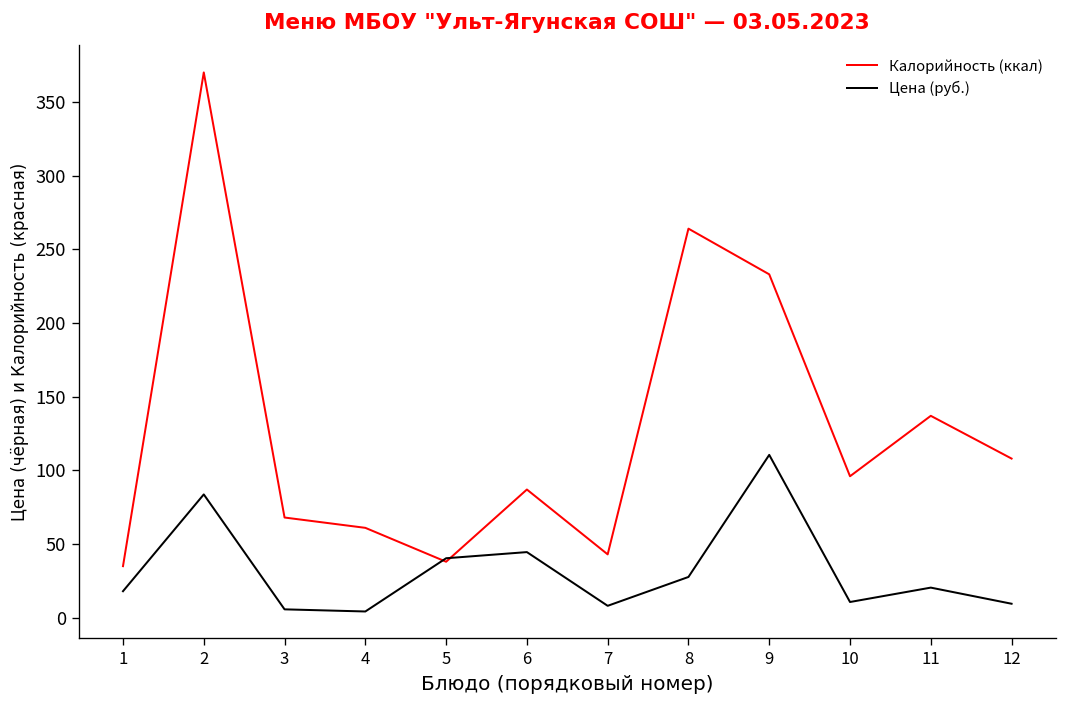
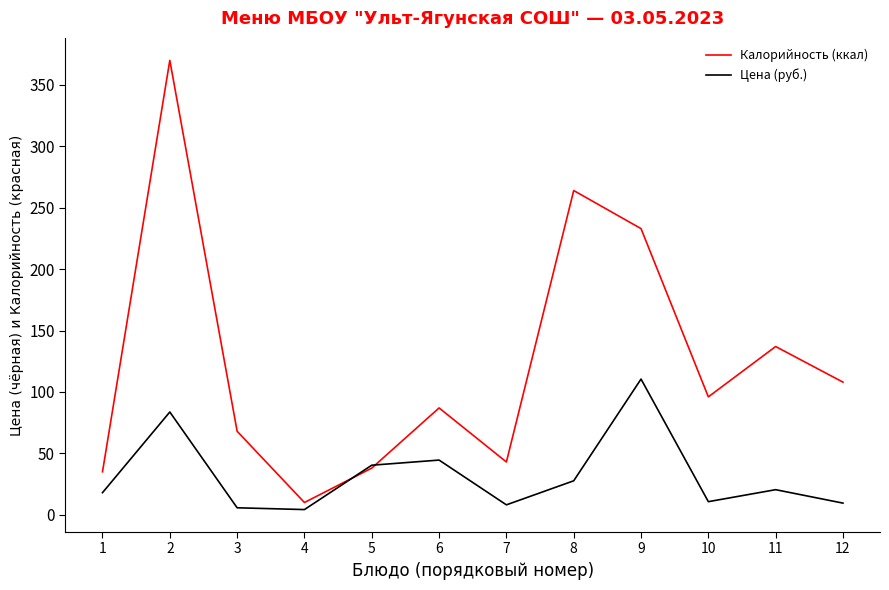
Калорийность (ккал), 4: 61 -> 10
